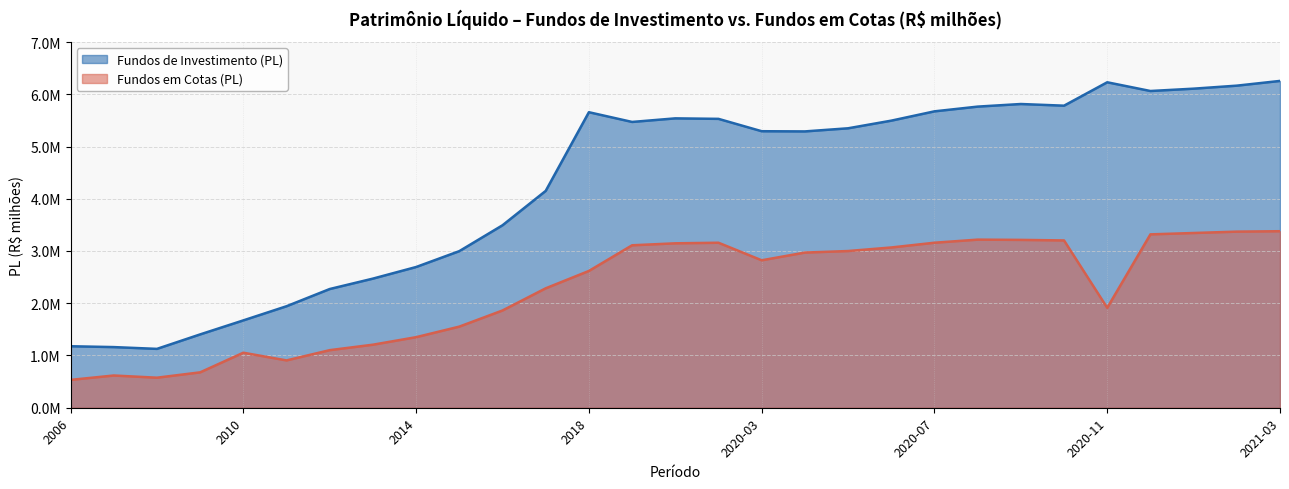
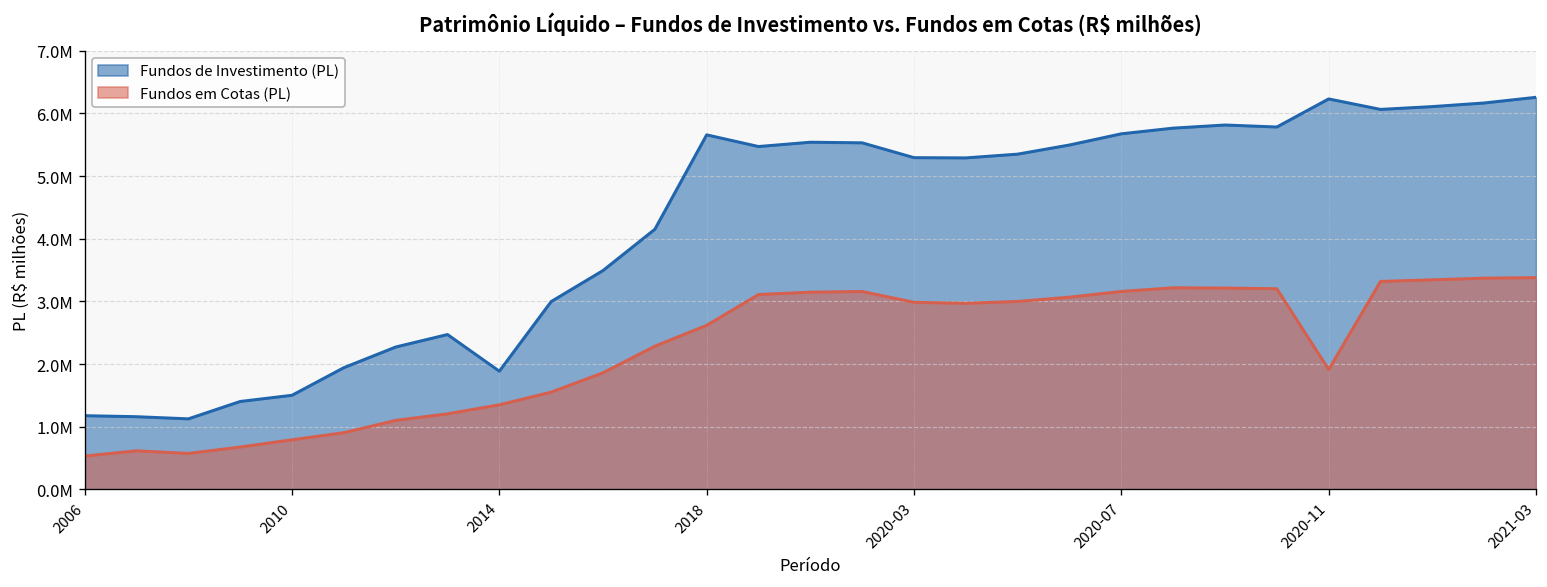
Fundos de Investimento (PL), 2010: 1700000 -> 1500000
Fundos em Cotas (PL), 2010: 1100000 -> 800000
Fundos de Investimento (PL), 2014: 2700000 -> 1900000
Fundos em Cotas (PL), 2020-03: 2800000 -> 3000000
